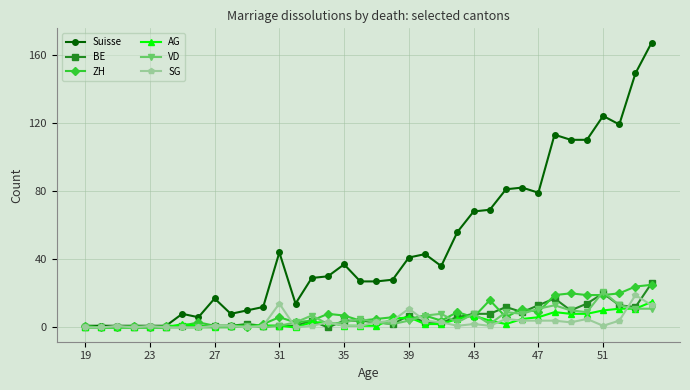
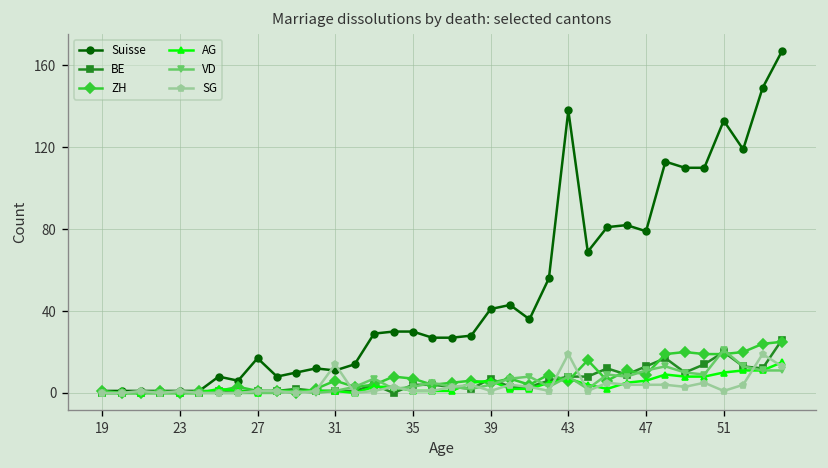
Suisse, 31: 44 -> 11
Suisse, 35: 37 -> 30
SG, 39: 11 -> 1
Suisse, 43: 68 -> 138
SG, 43: 2 -> 19
Suisse, 51: 124 -> 133
